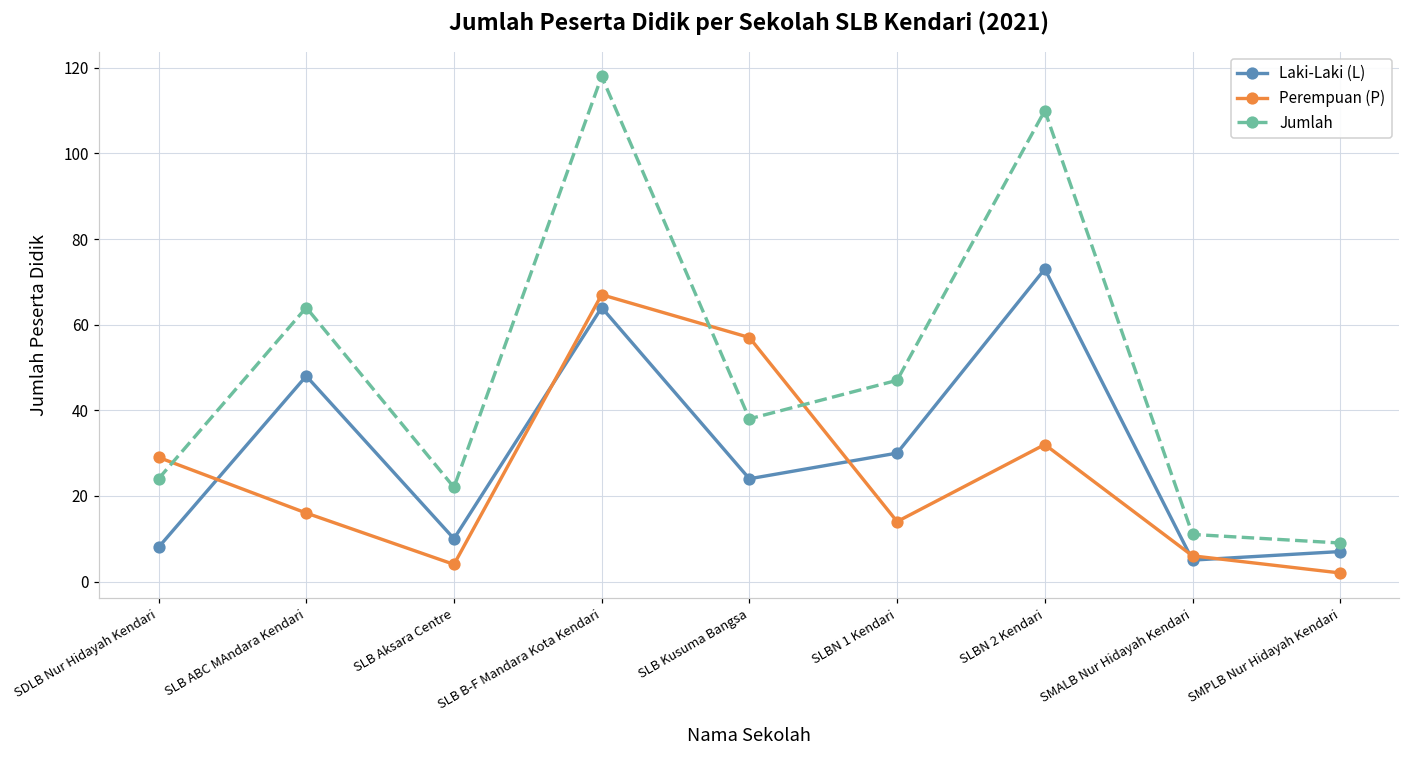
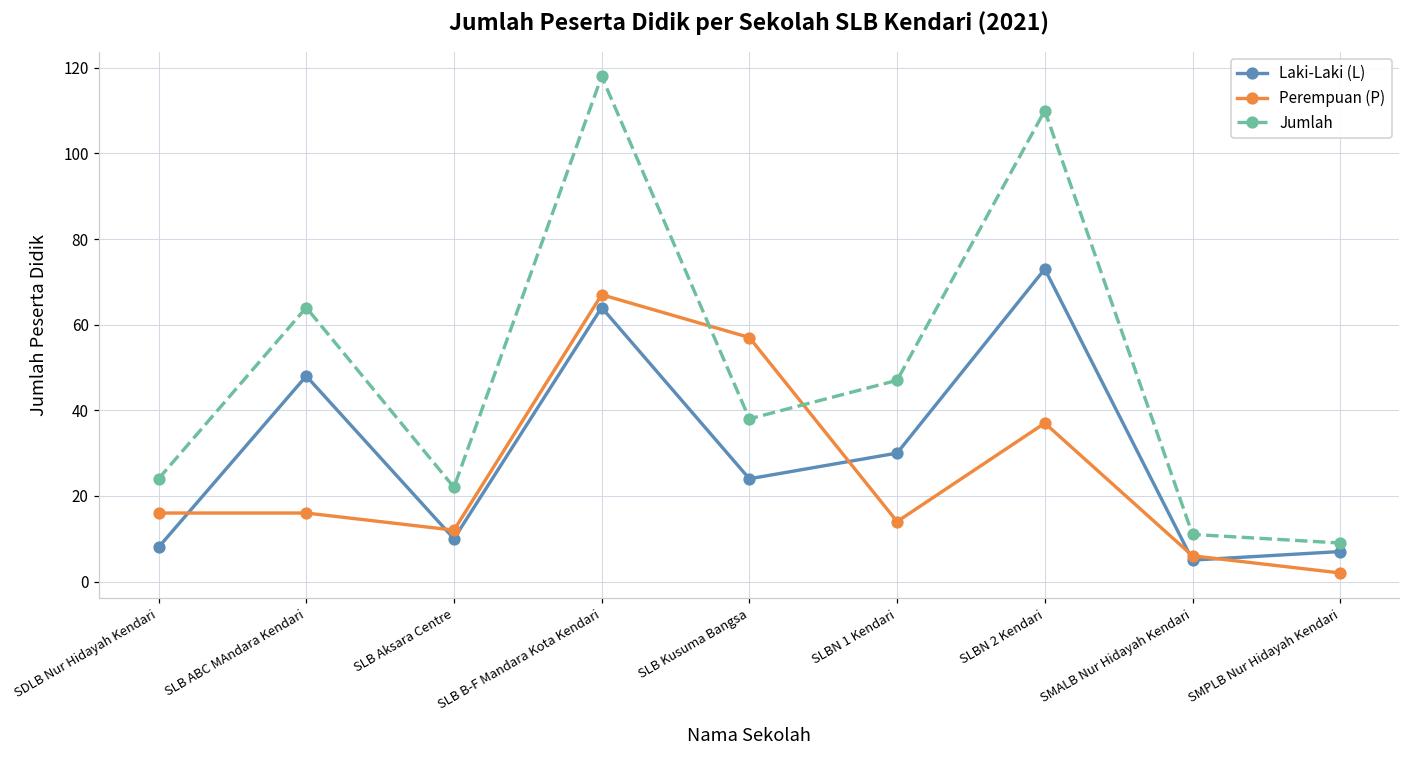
Perempuan (P), SDLB Nur Hidayah Kendari: 29 -> 16
Perempuan (P), SLB Aksara Centre: 4 -> 12
Perempuan (P), SLBN 2 Kendari: 32 -> 37
